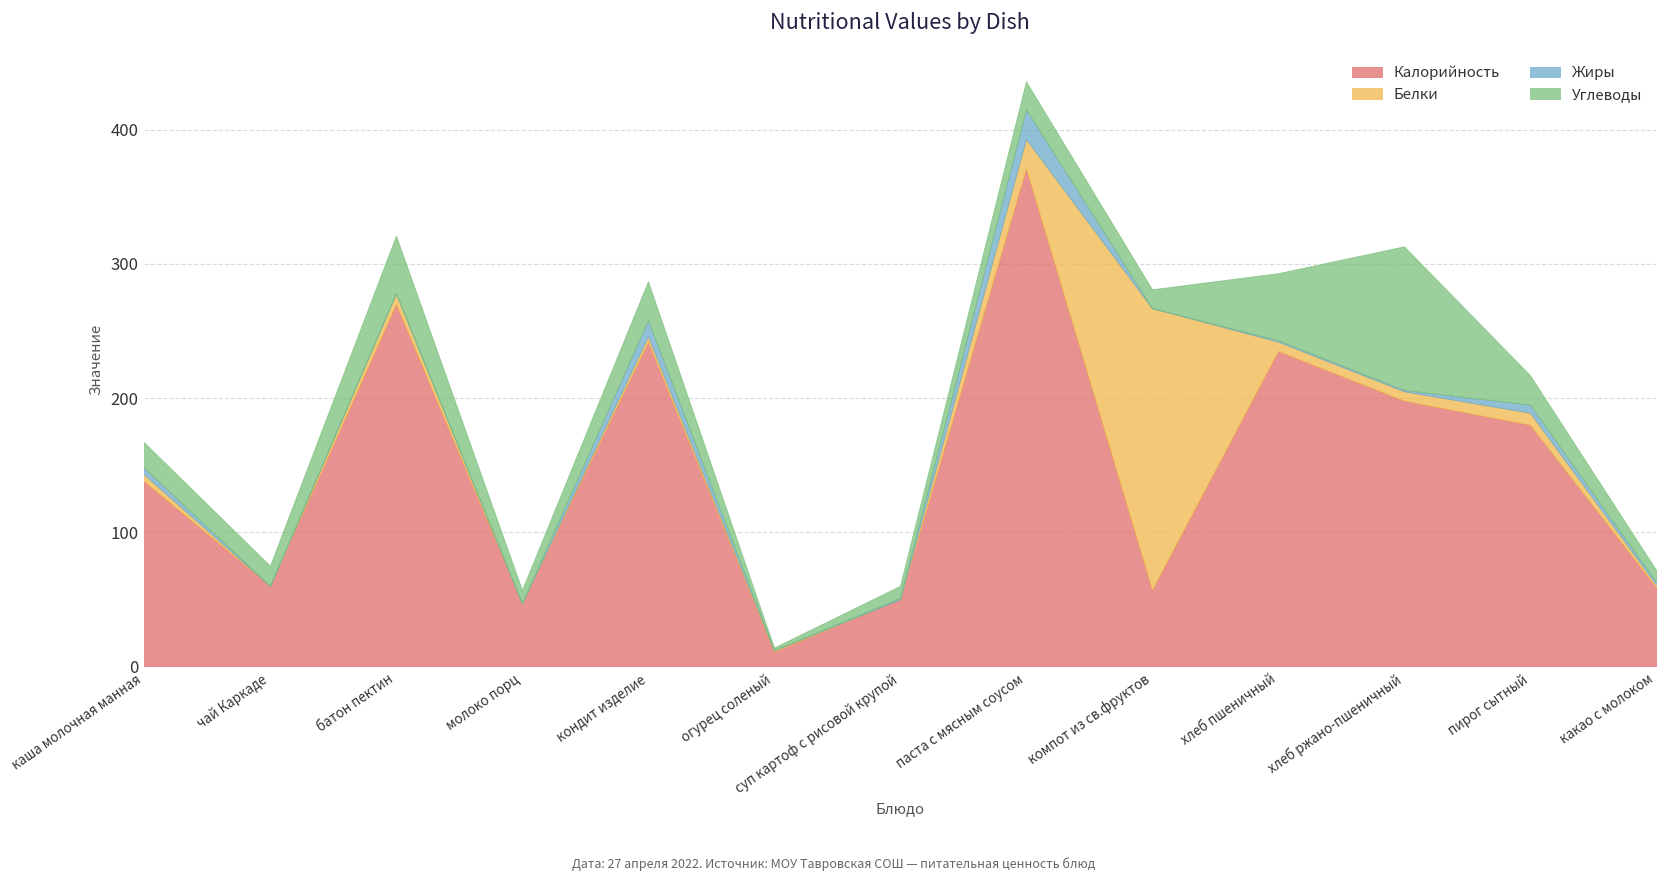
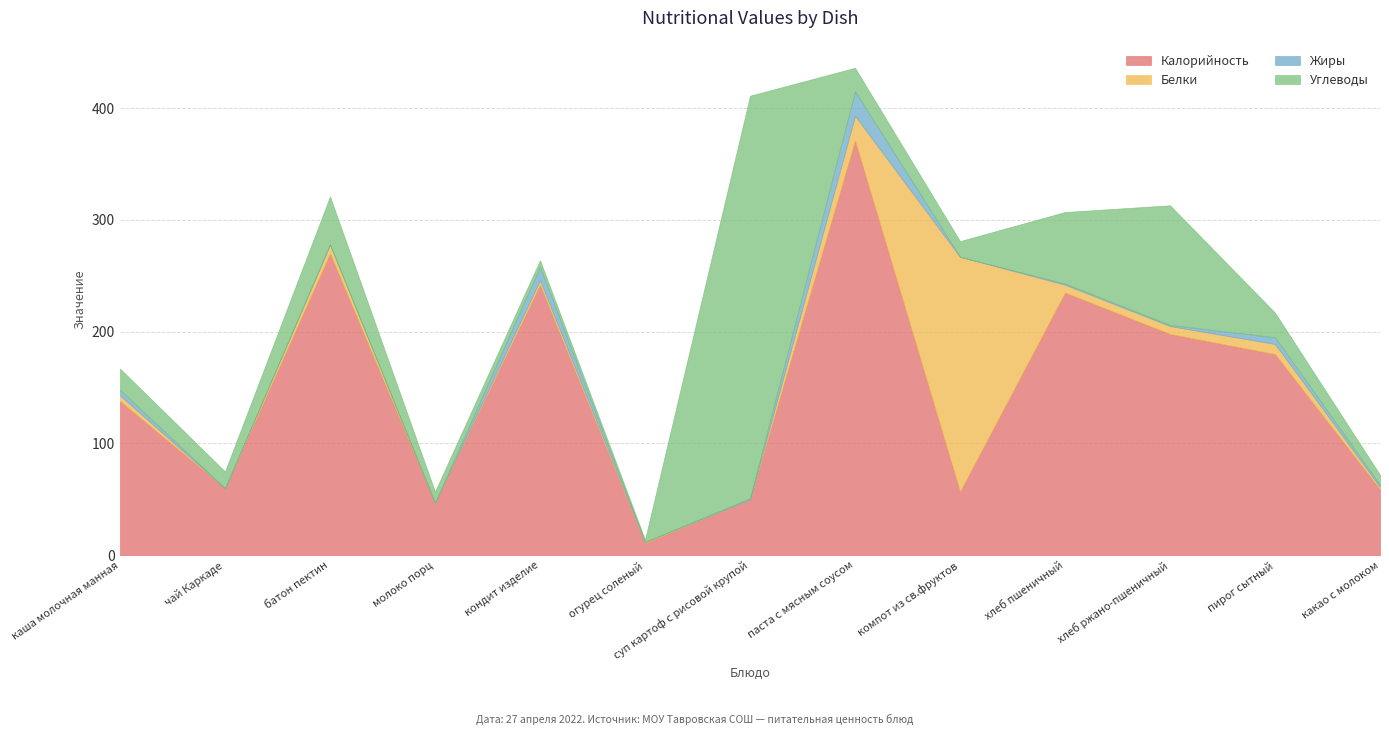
Углеводы, кондит изделие: 29 -> 6
Углеводы, суп картоф с рисовой крупой: 9 -> 360
Углеводы, хлеб пшеничный: 50 -> 64
